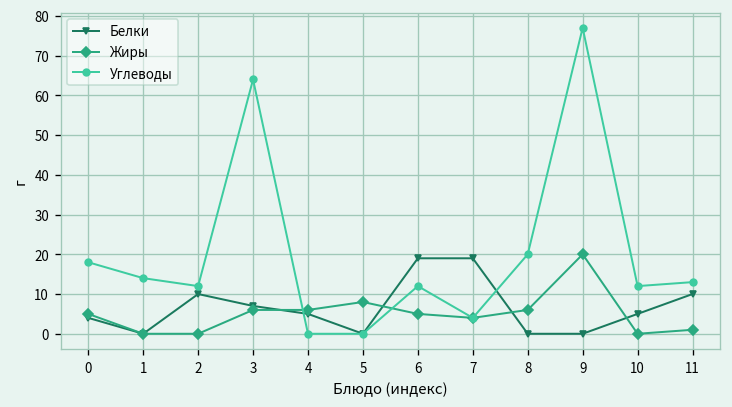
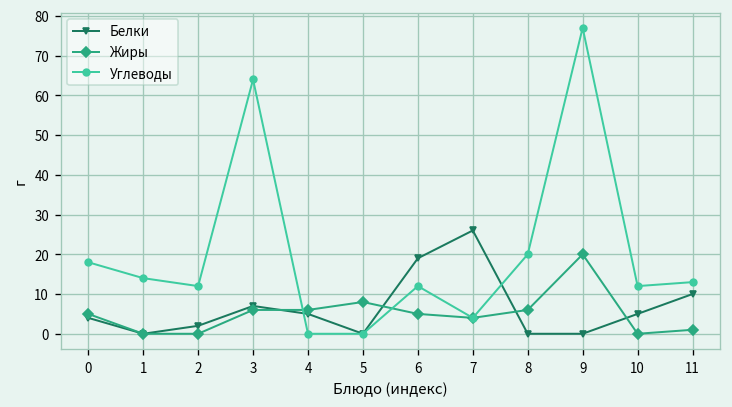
Белки, 2: 10 -> 2
Белки, 7: 19 -> 26
